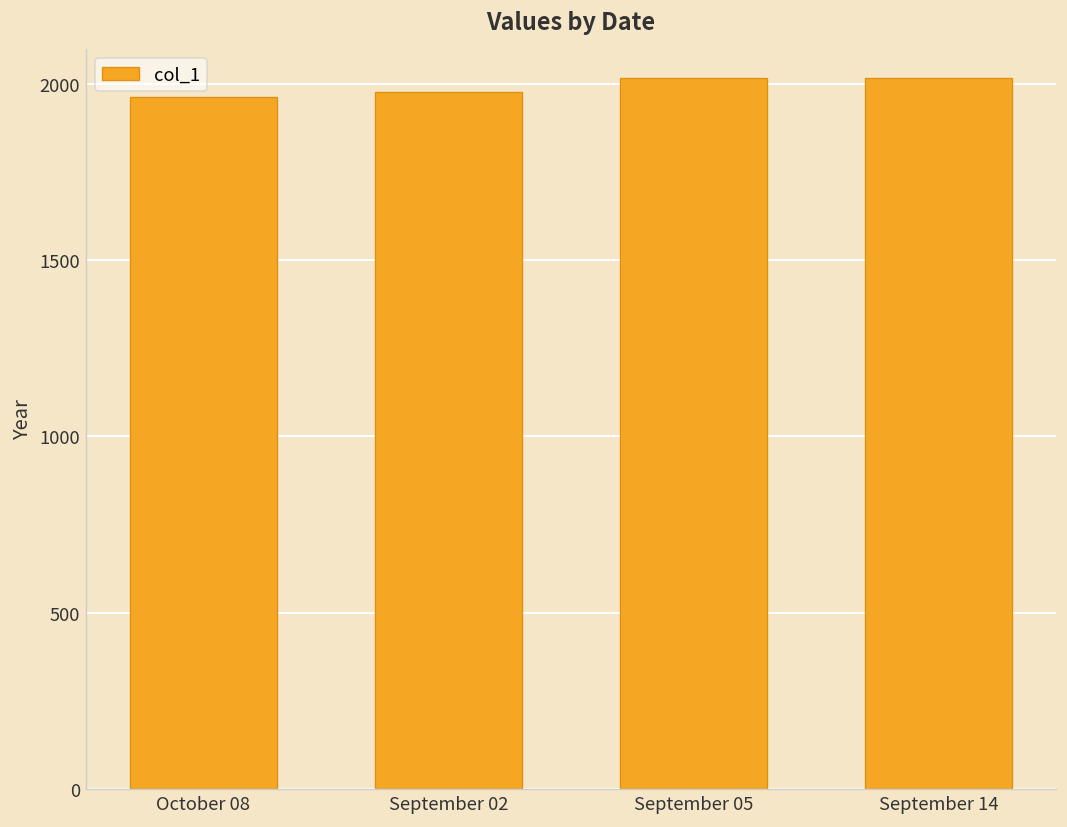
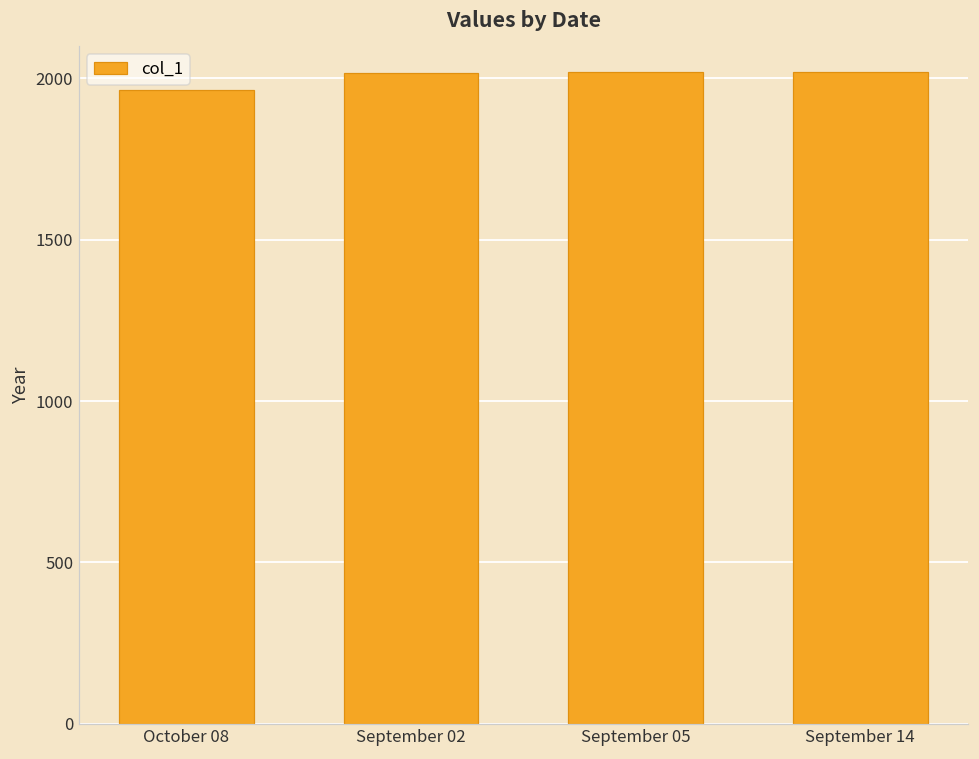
September 02: 1980 -> 2020
